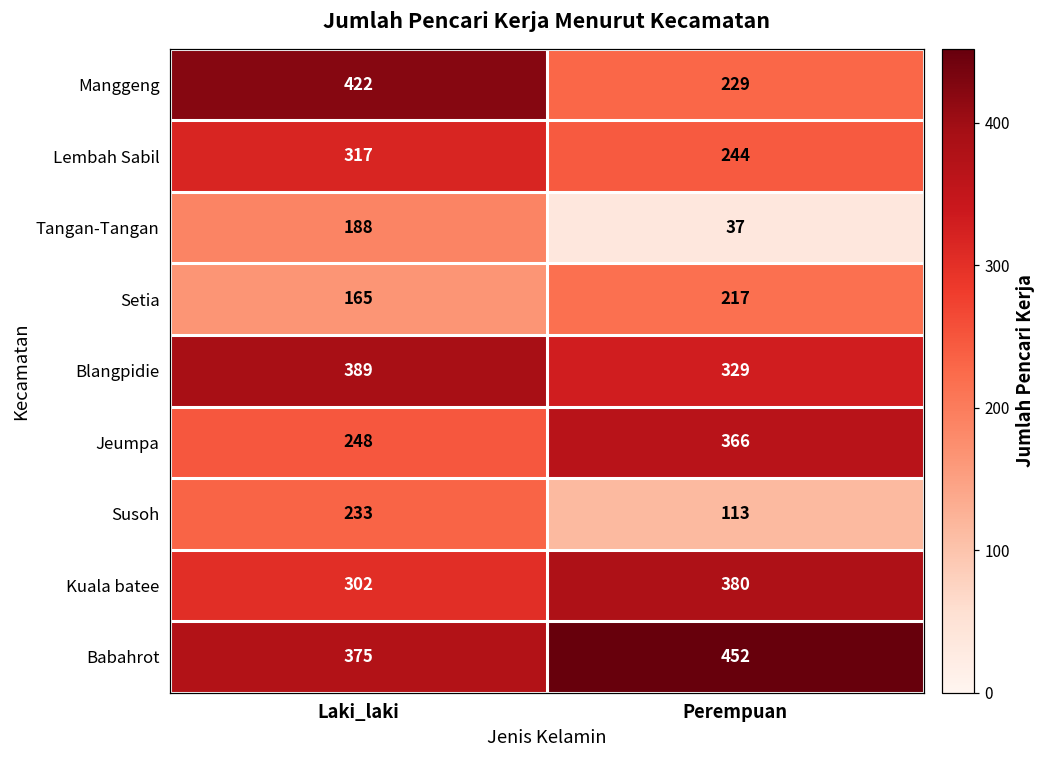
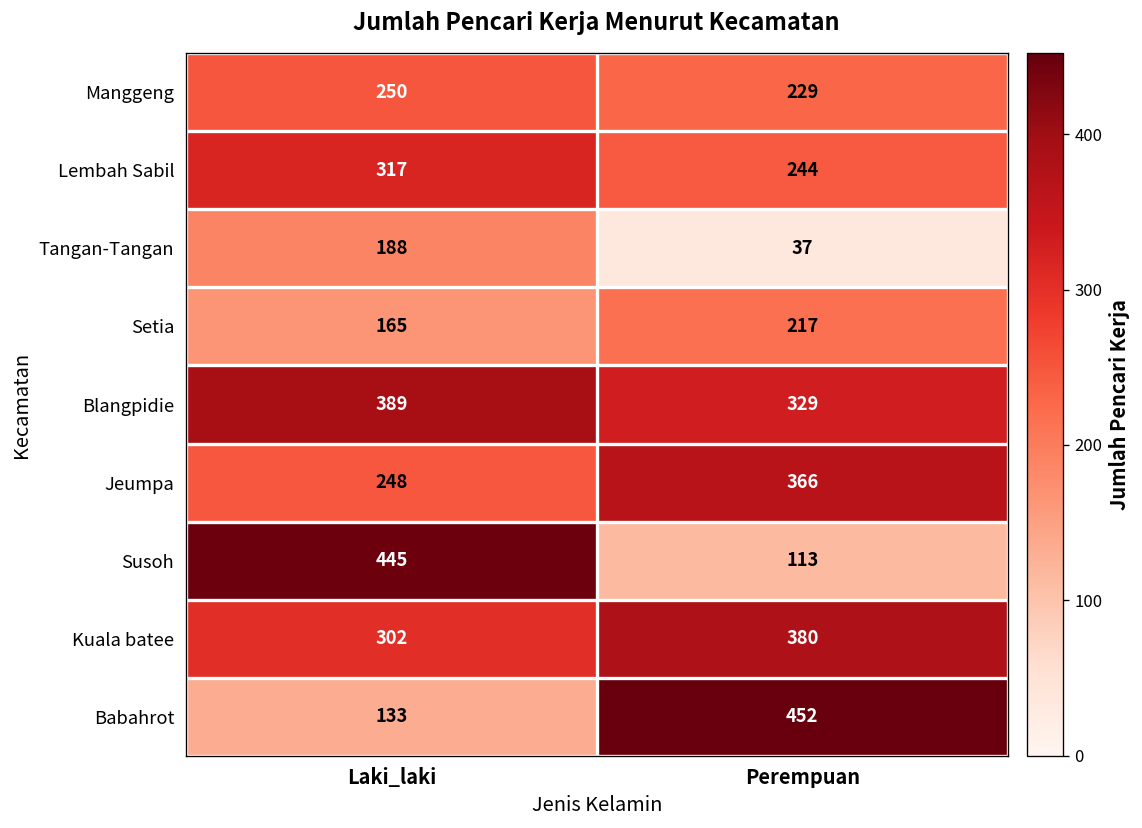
Manggeng, Laki_laki: 422 -> 250
Susoh, Laki_laki: 233 -> 445
Babahrot, Laki_laki: 375 -> 133
